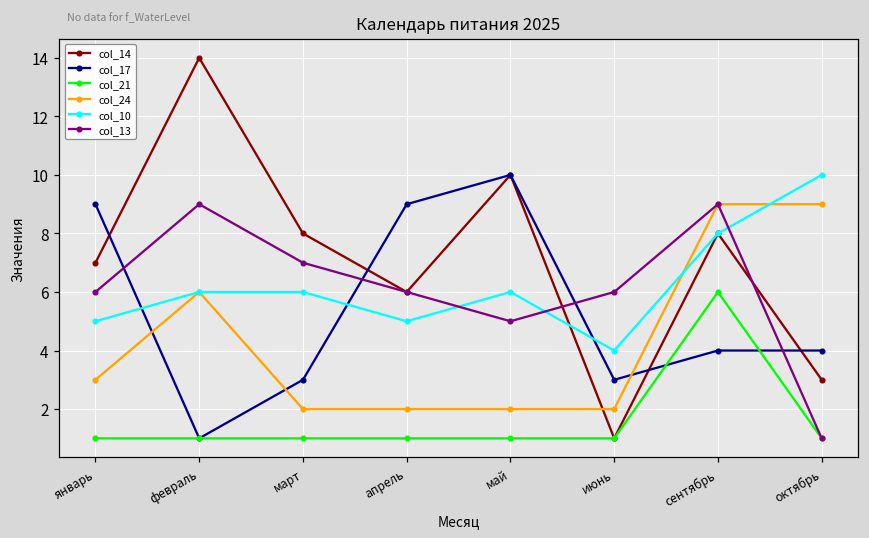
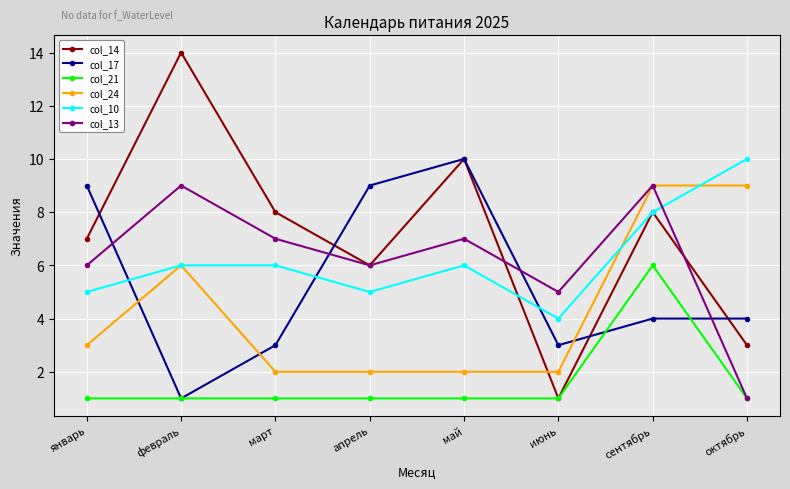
col_13, май: 5 -> 7
col_13, июнь: 6 -> 5
